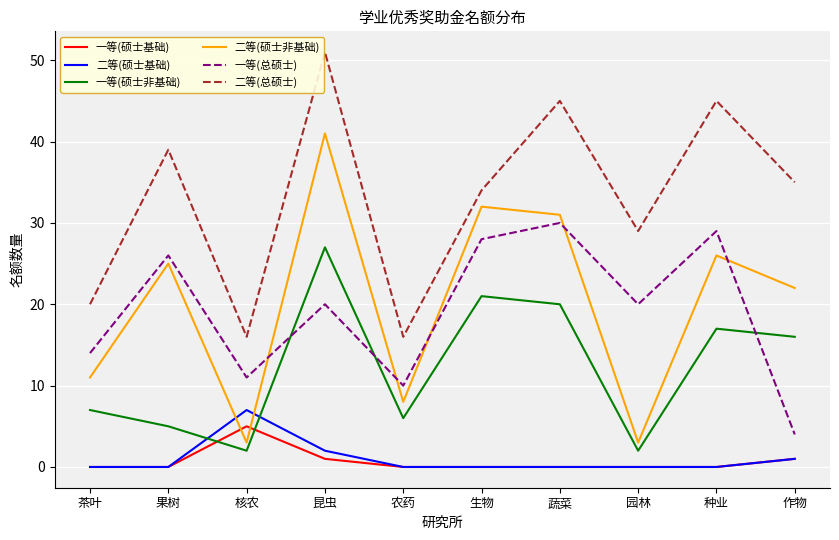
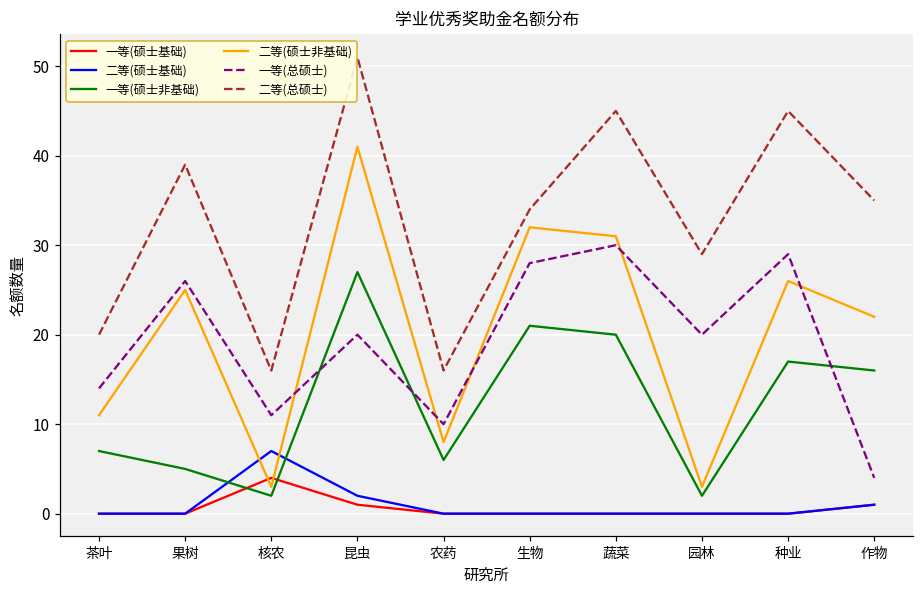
一等(硕士基础), 核农: 5 -> 4
